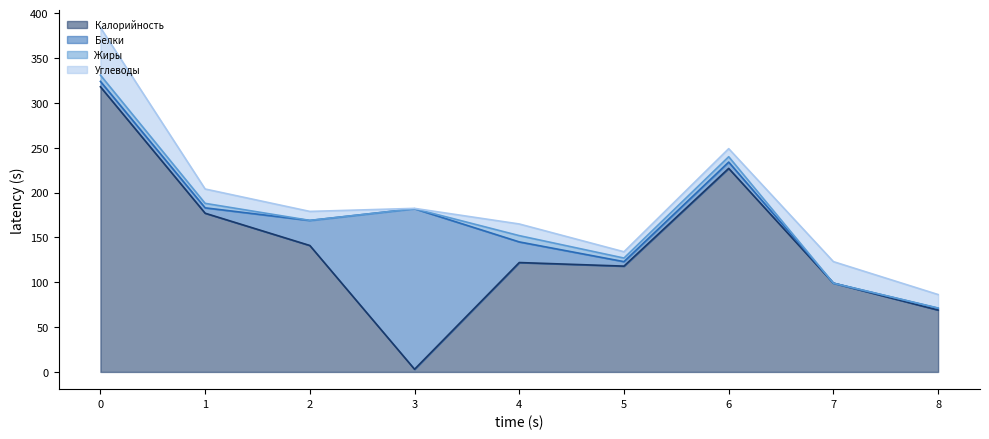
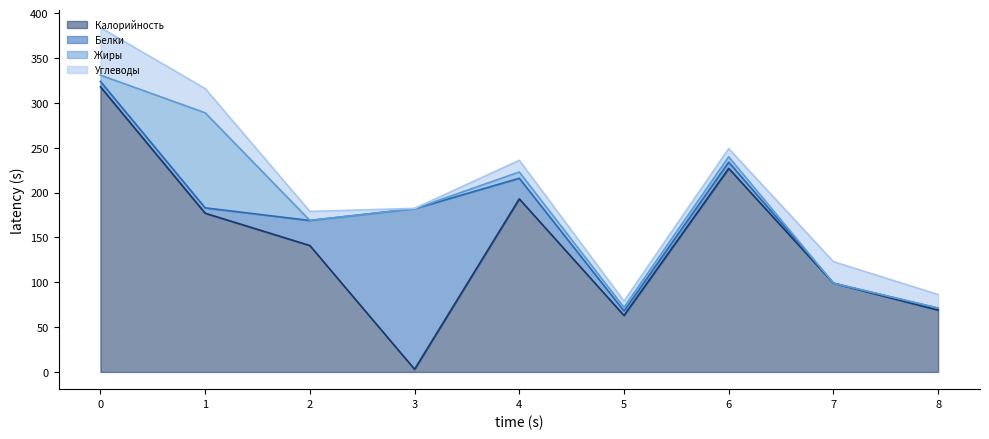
Жиры, 1: 10 -> 110
Углеводы, 1: 20 -> 30
Калорийность, 4: 120 -> 190
Калорийность, 5: 120 -> 60
